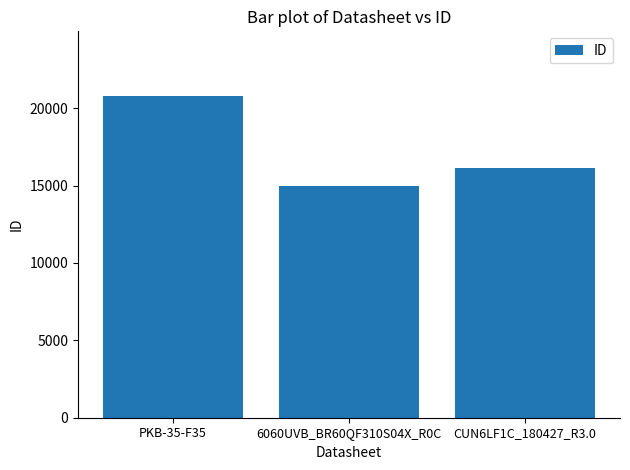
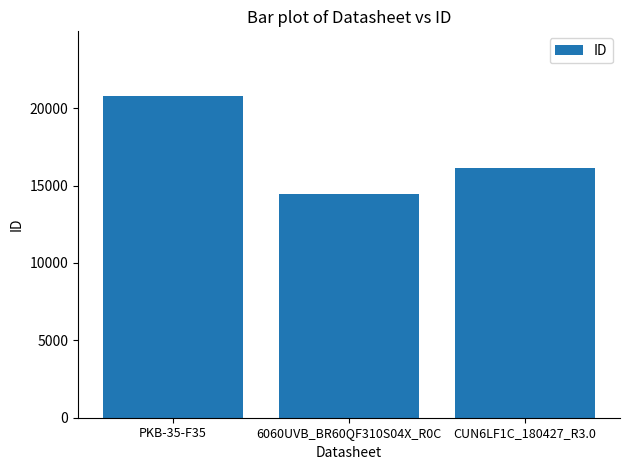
6060UVB_BR60QF310S04X_R0C: 15000 -> 14500
